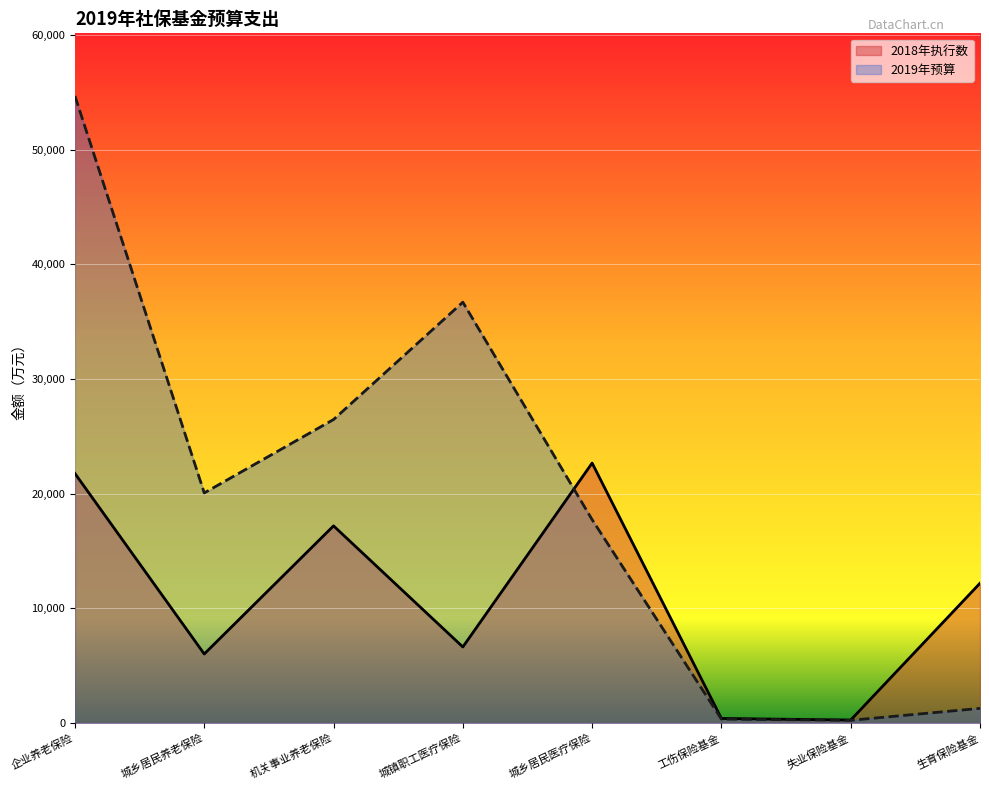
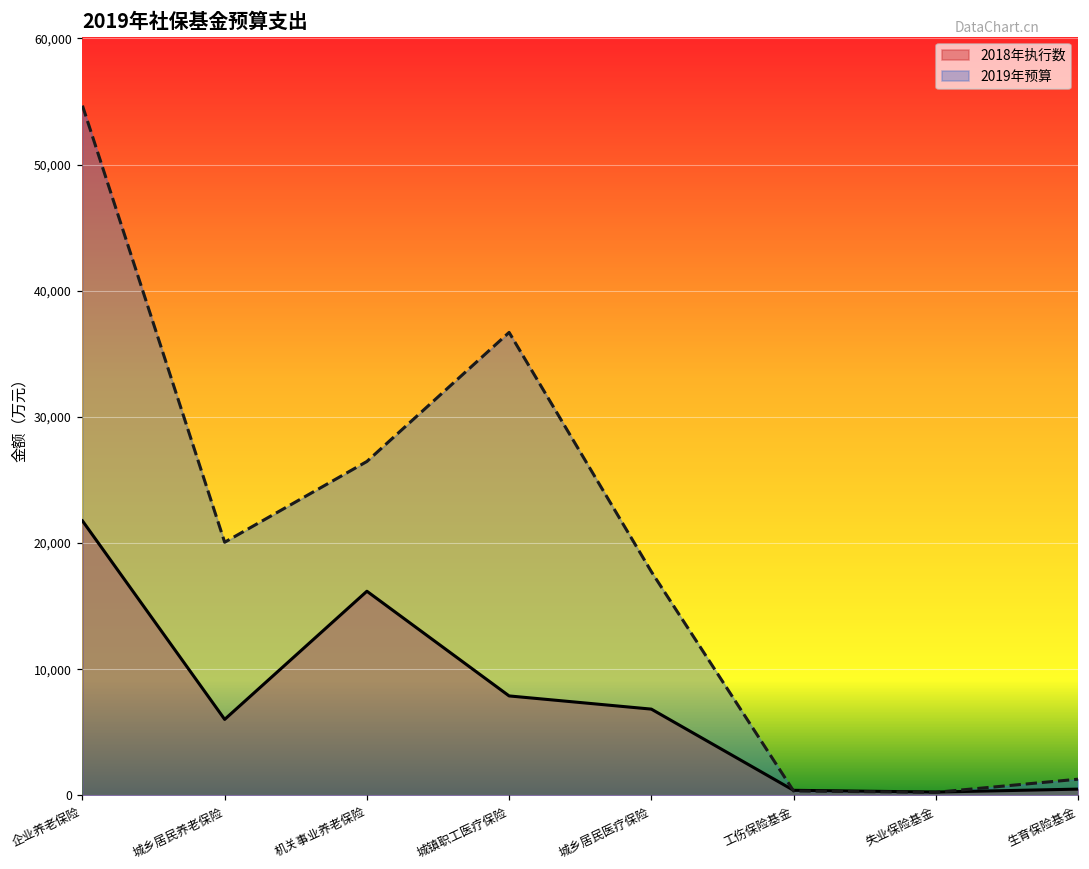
2018年执行数, 机关事业养老保险: 17,200 -> 16,200
2018年执行数, 城镇职工医疗保险: 6,600 -> 7,900
2018年执行数, 城乡居民医疗保险: 22,700 -> 6,800
2018年执行数, 生育保险基金: 12,200 -> 500
